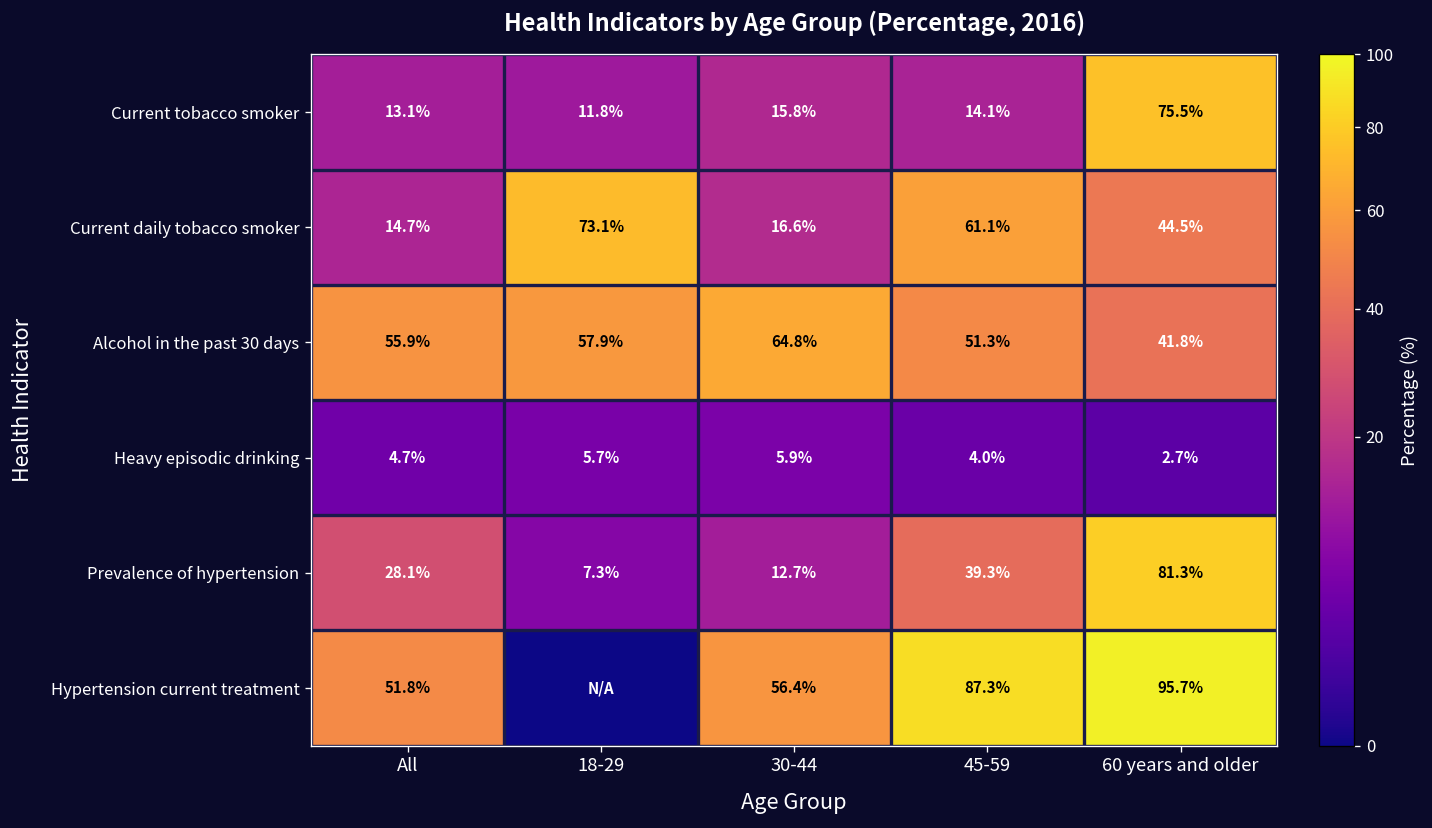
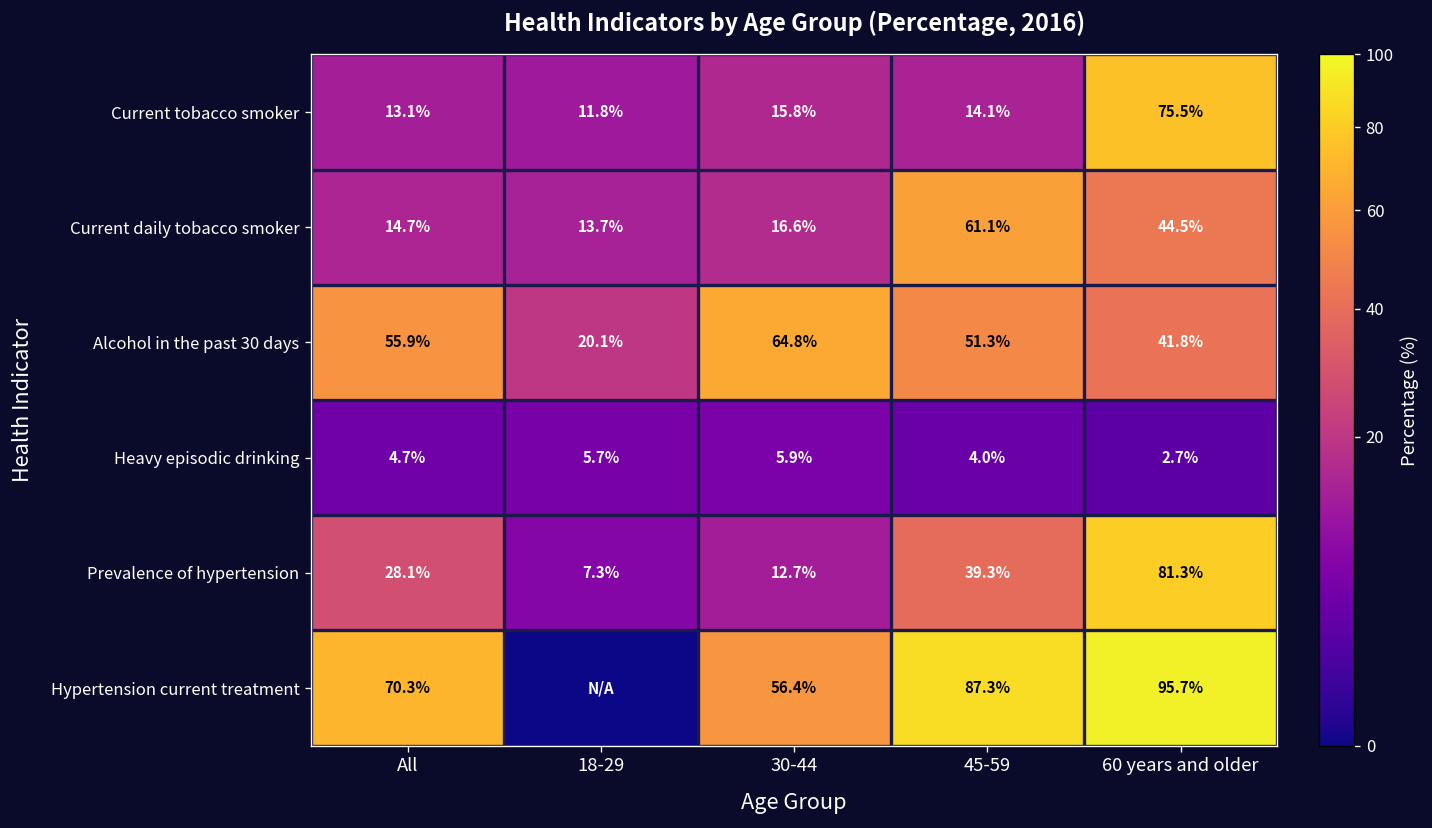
Current daily tobacco smoker, 18-29: 73.1% -> 13.7%
Alcohol in the past 30 days, 18-29: 57.9% -> 20.1%
Hypertension current treatment, All: 51.8% -> 70.3%
